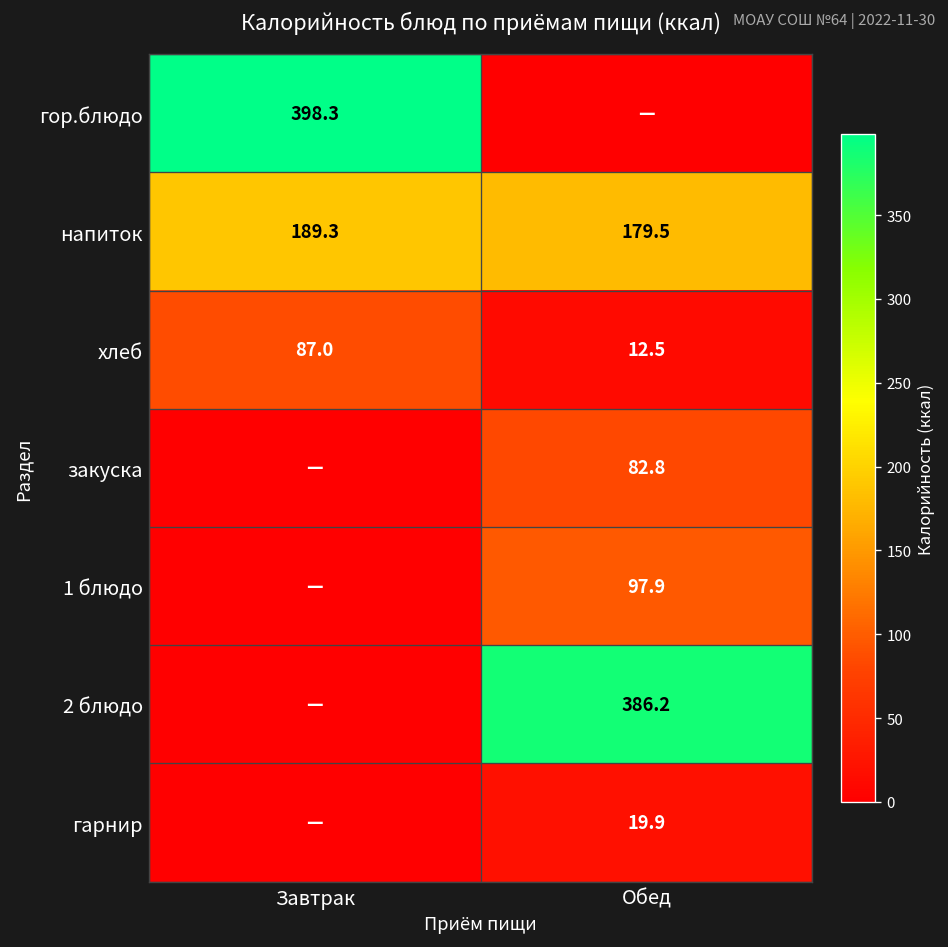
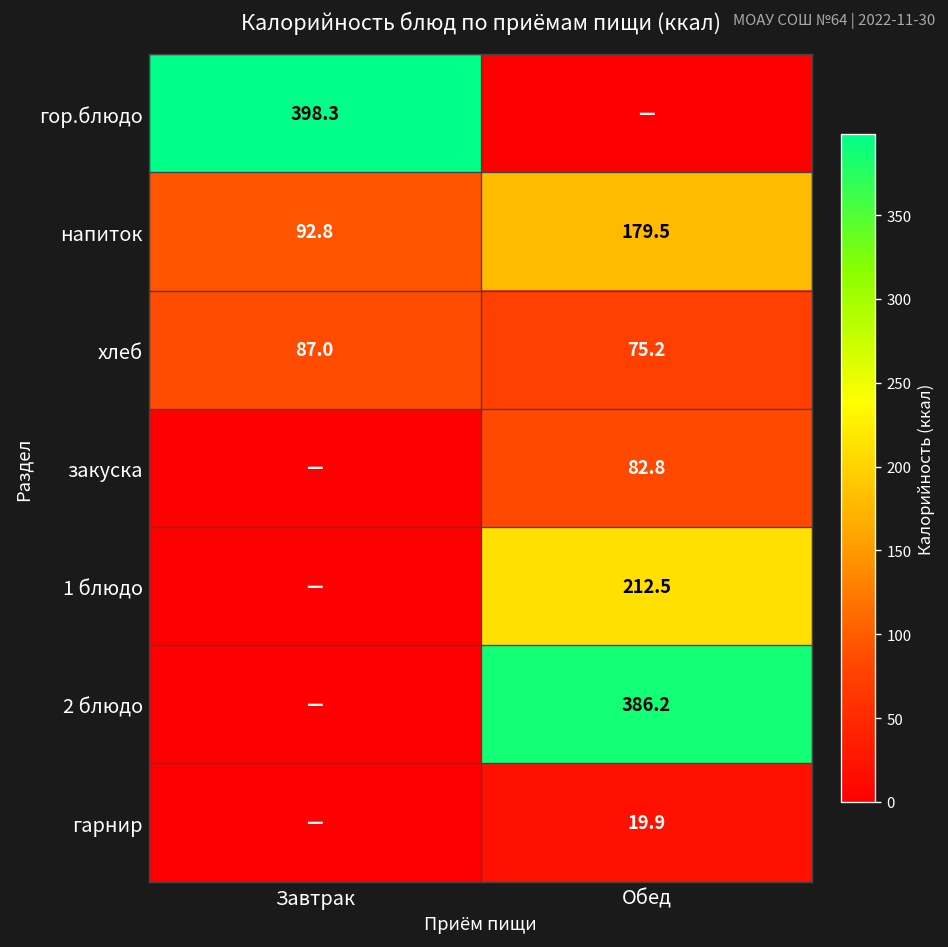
напиток, Завтрак: 189.3 -> 92.8
хлеб, Обед: 12.5 -> 75.2
1 блюдо, Обед: 97.9 -> 212.5
